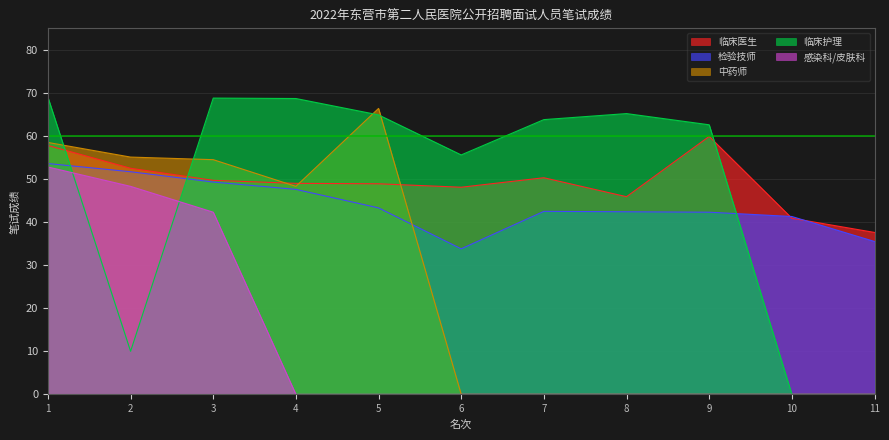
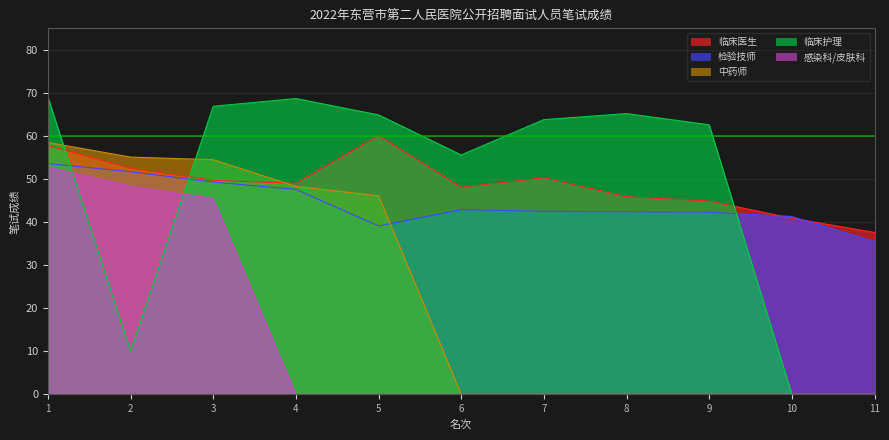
临床护理, 3: 69 -> 67
感染科/皮肤科, 3: 42 -> 46
临床医生, 5: 49 -> 60
检验技师, 5: 43 -> 39
中药师, 5: 66 -> 46
检验技师, 6: 34 -> 43
临床医生, 9: 60 -> 45
